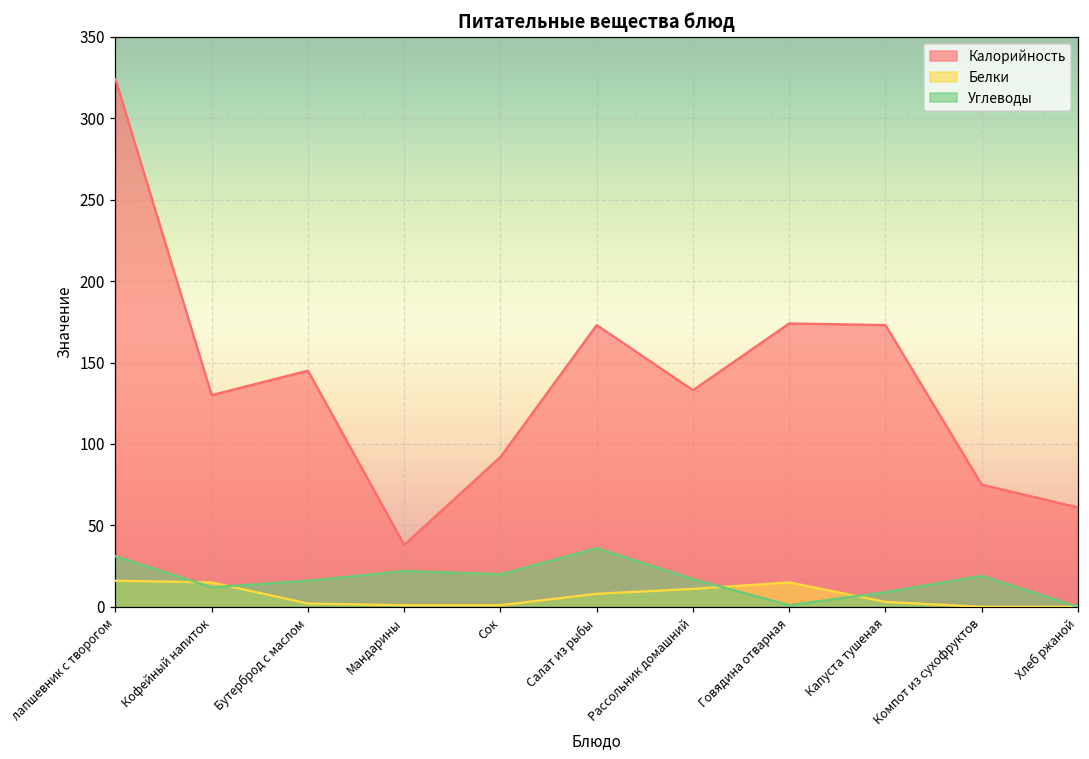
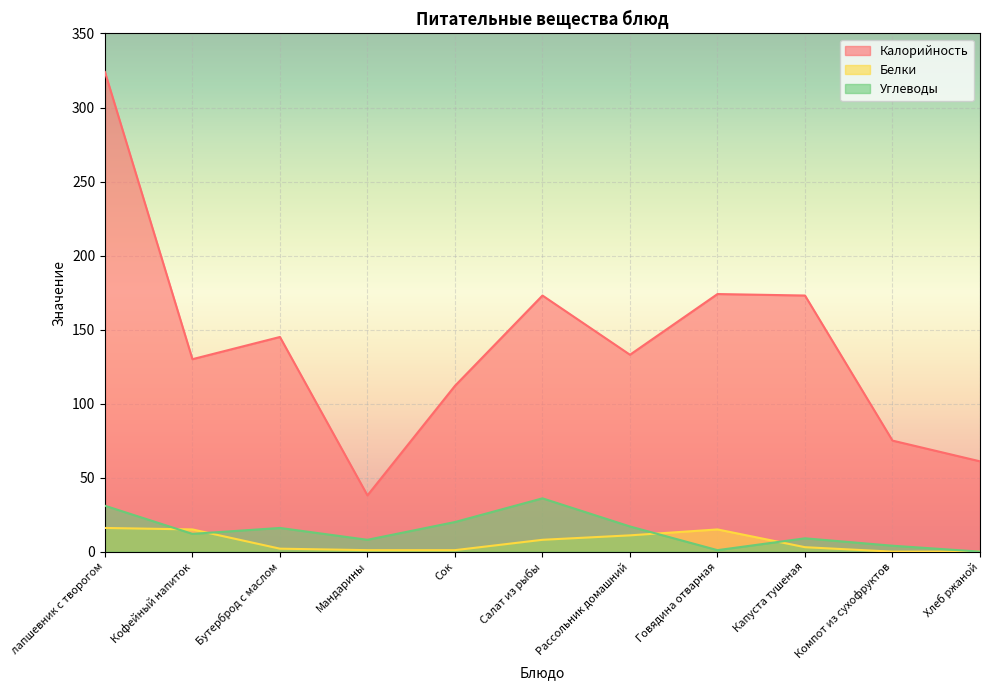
Углеводы, Мандарины: 22 -> 8
Калорийность, Сок: 92 -> 112
Углеводы, Компот из сухофруктов: 19 -> 4
